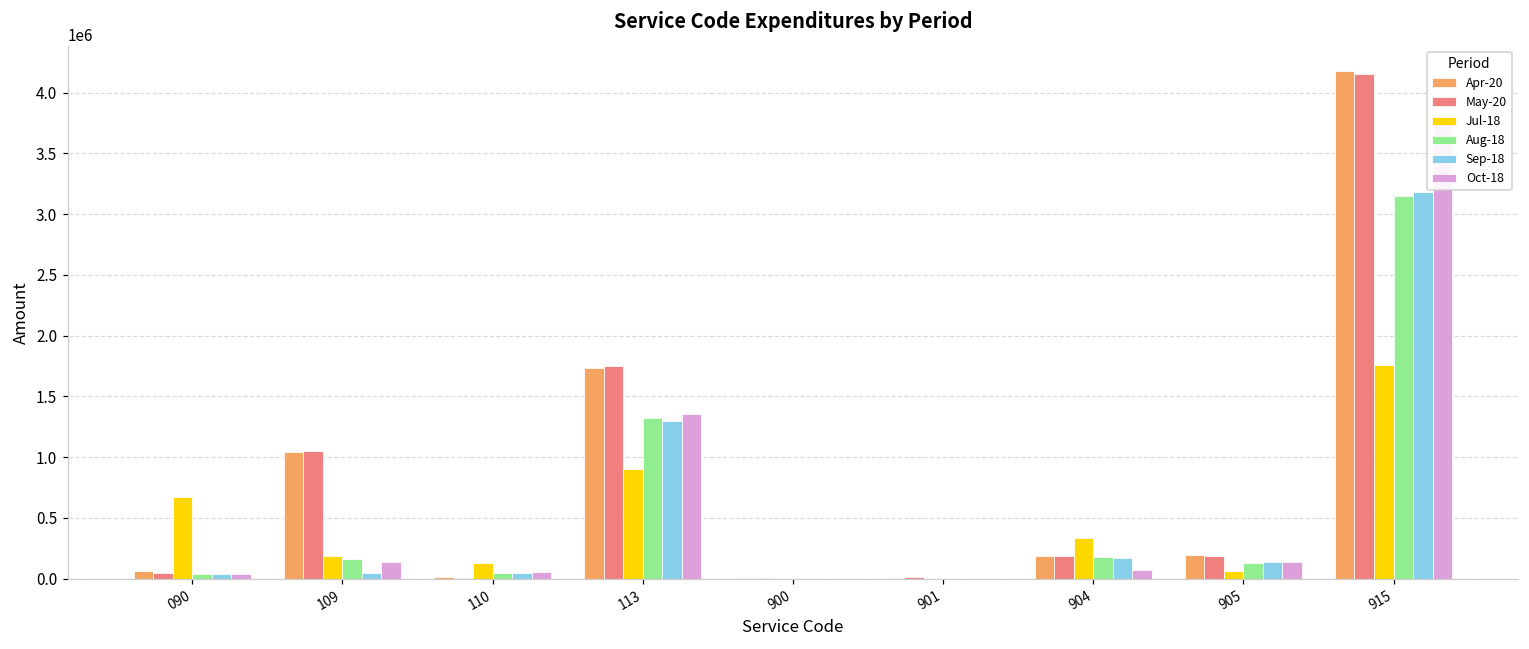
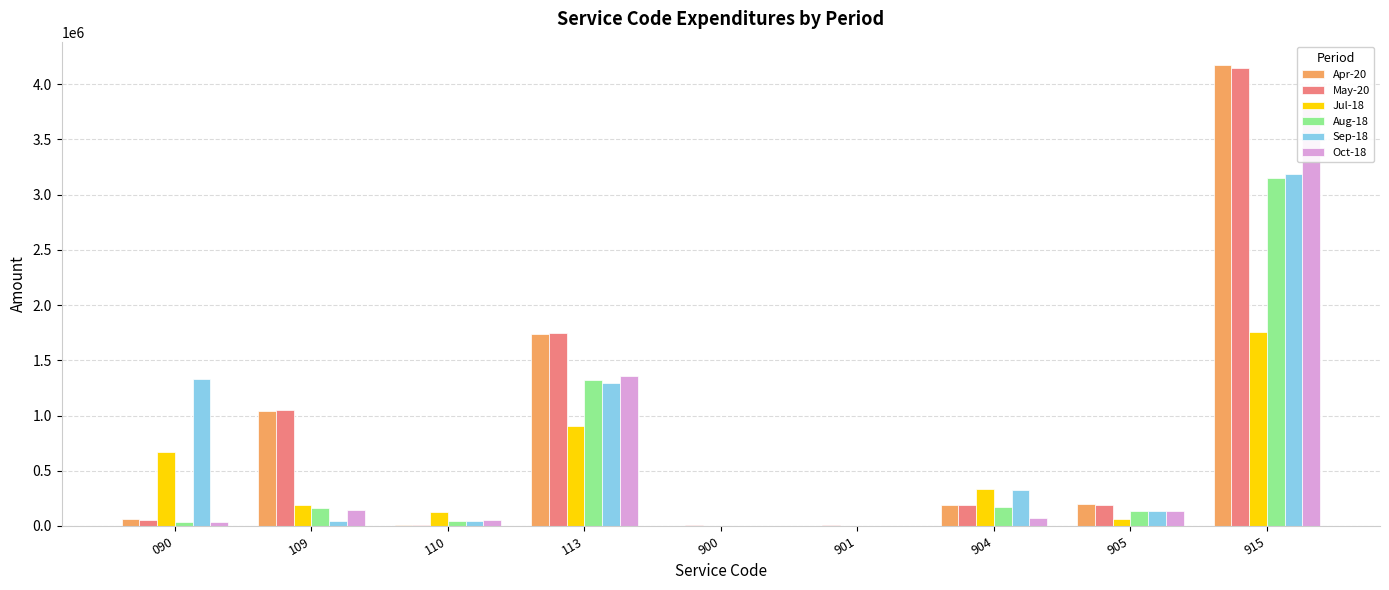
Sep-18, 090: 40000 -> 1330000
Sep-18, 904: 170000 -> 320000
